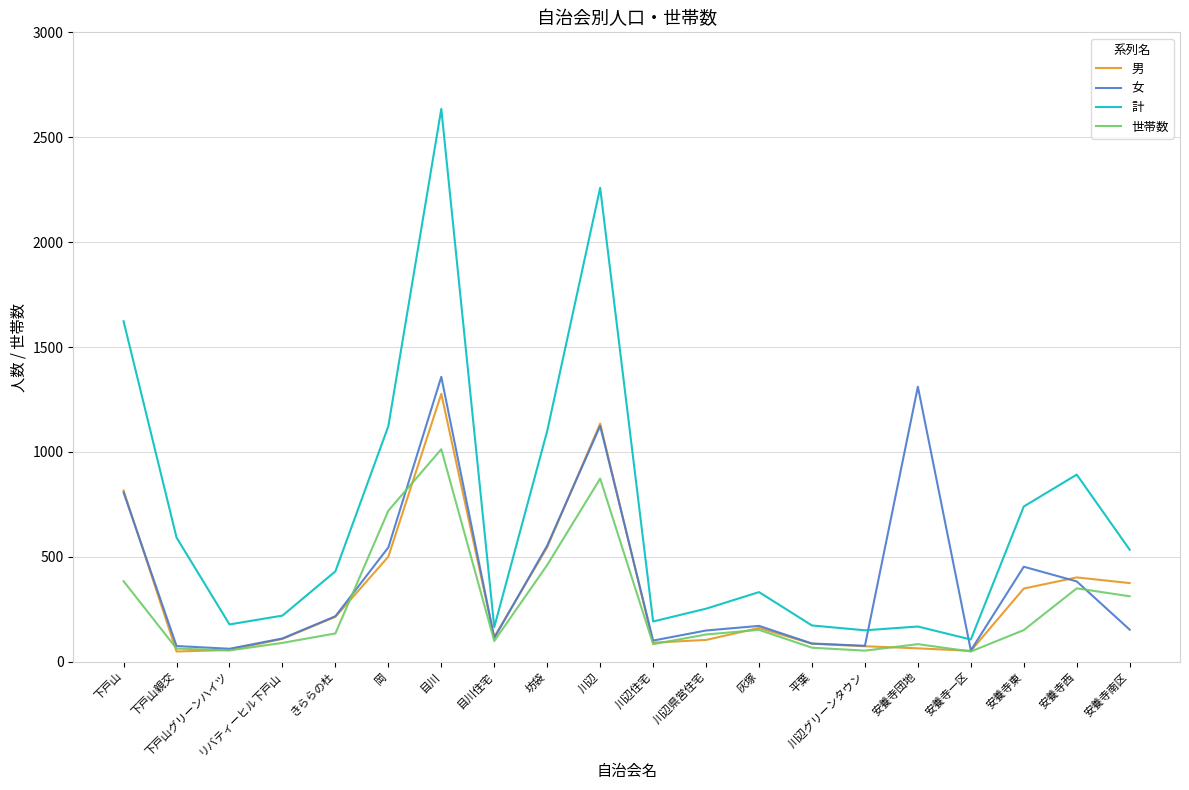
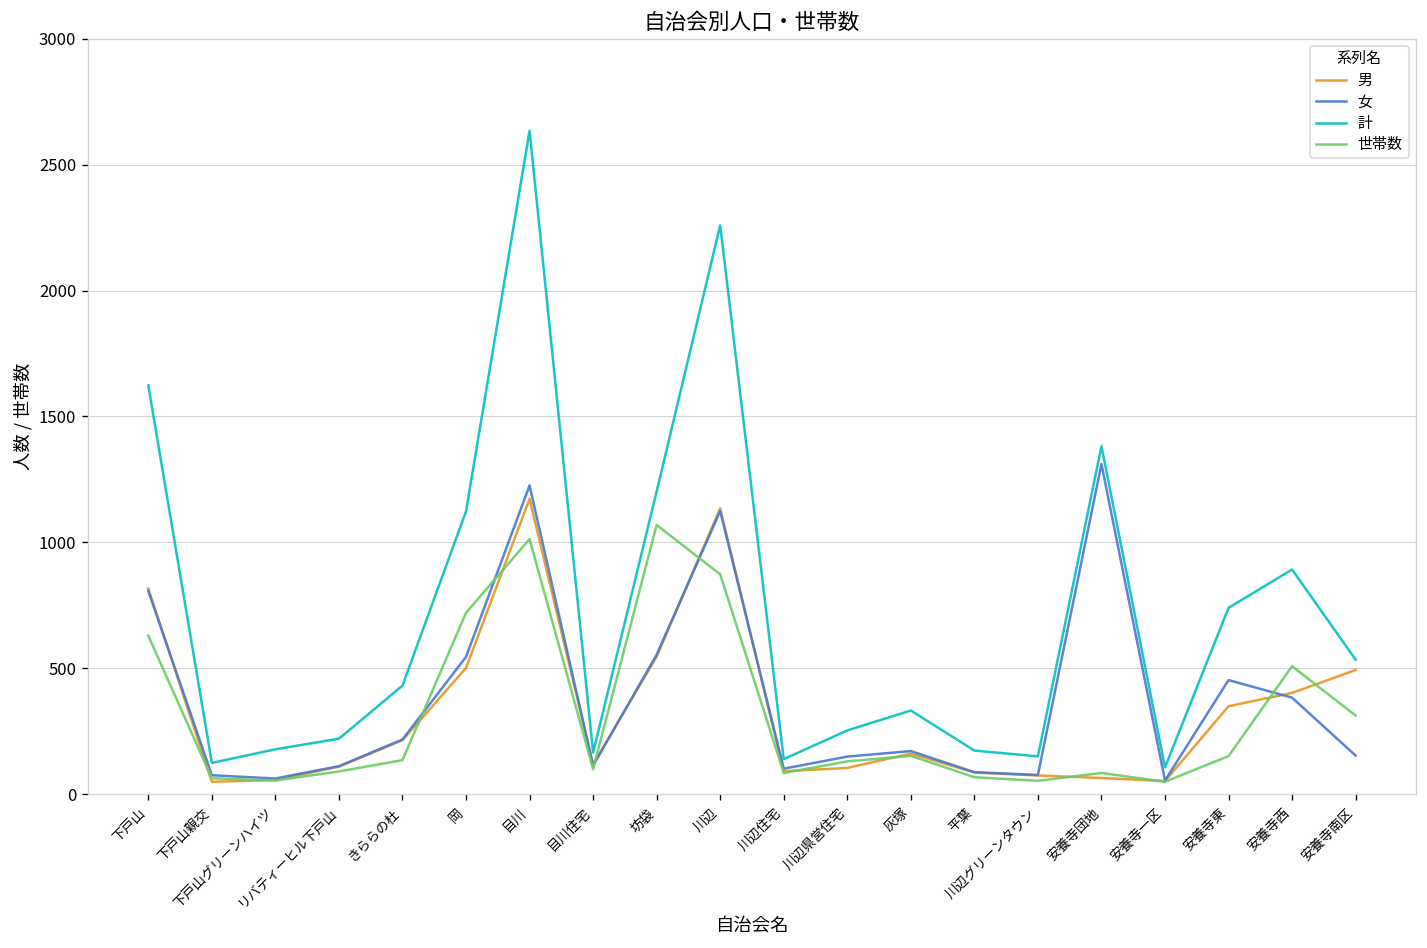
世帯数, 下戸山: 380 -> 630
計, 下戸山親交: 590 -> 120
男, 目川: 1280 -> 1170
女, 目川: 1360 -> 1230
計, 坊袋: 1100 -> 1200
世帯数, 坊袋: 460 -> 1070
計, 川辺住宅: 190 -> 140
計, 安養寺団地: 170 -> 1380
世帯数, 安養寺西: 350 -> 510
男, 安養寺南区: 380 -> 490
